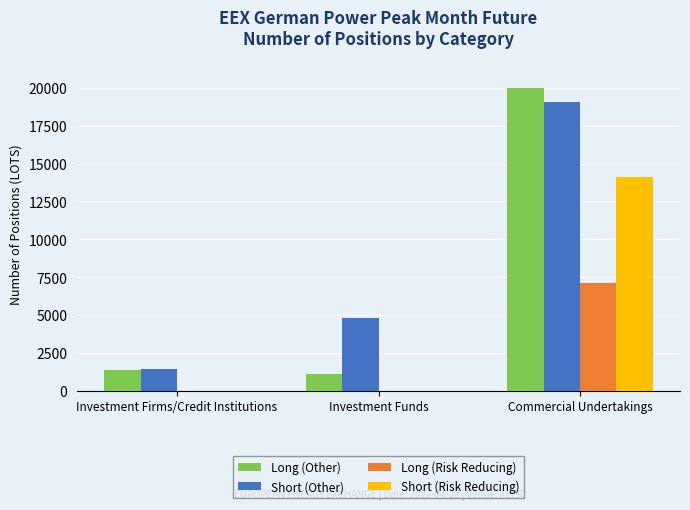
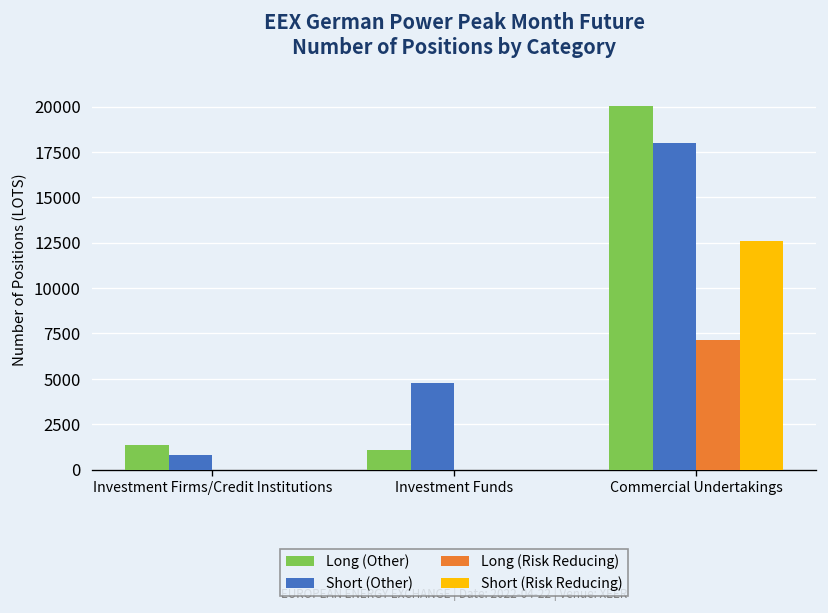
Short (Other), Investment Firms/Credit Institutions: 1400 -> 800
Short (Other), Commercial Undertakings: 19100 -> 18000
Short (Risk Reducing), Commercial Undertakings: 14100 -> 12600
